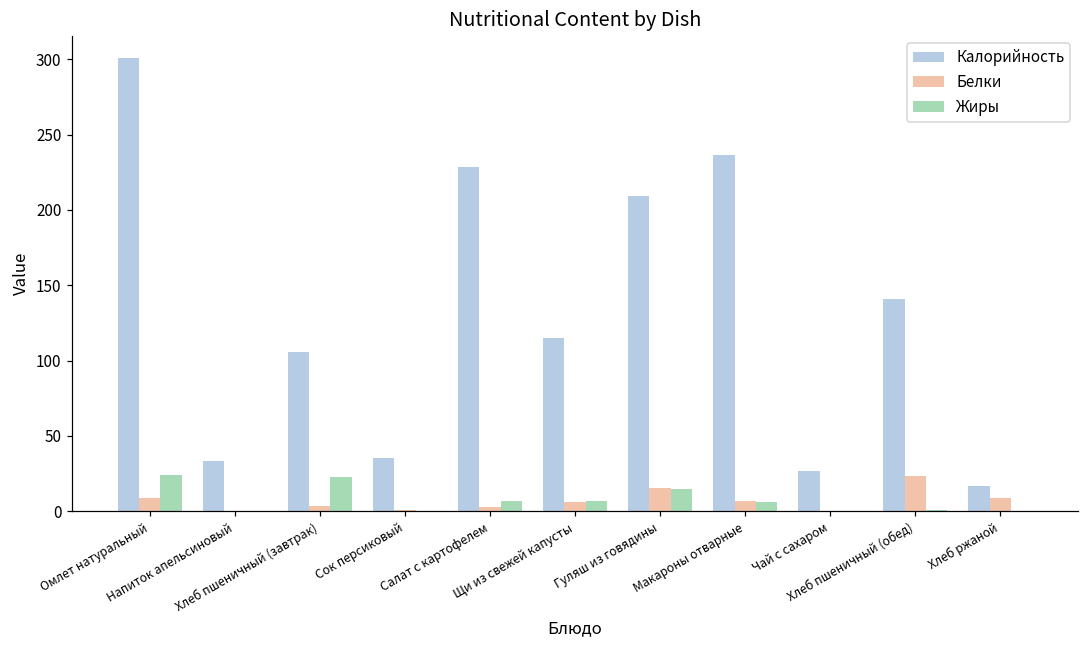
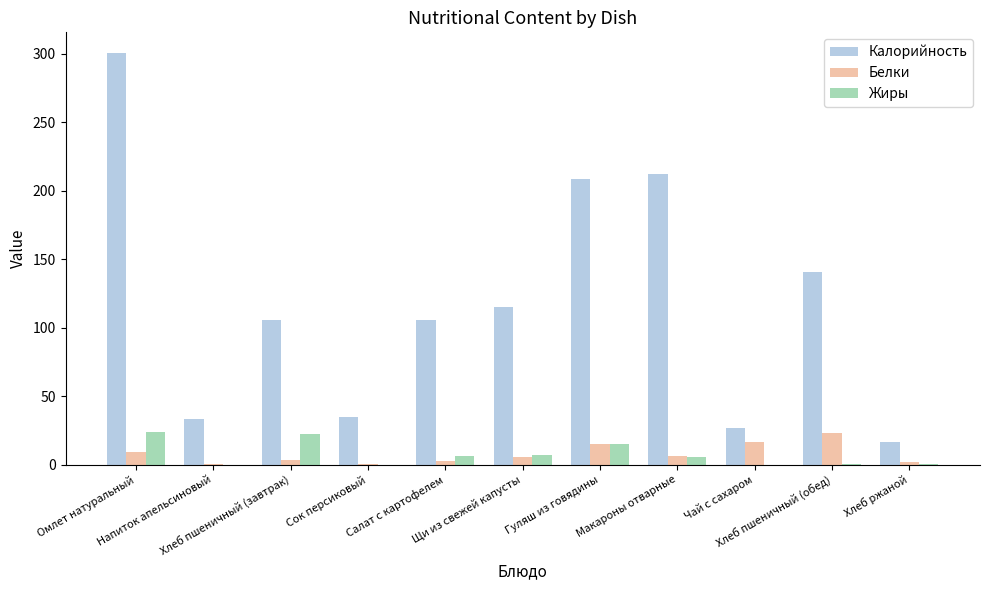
Калорийность, Салат с картофелем: 228 -> 106
Калорийность, Макароны отварные: 236 -> 213
Белки, Чай с сахаром: 0 -> 16
Белки, Хлеб ржаной: 8 -> 2
